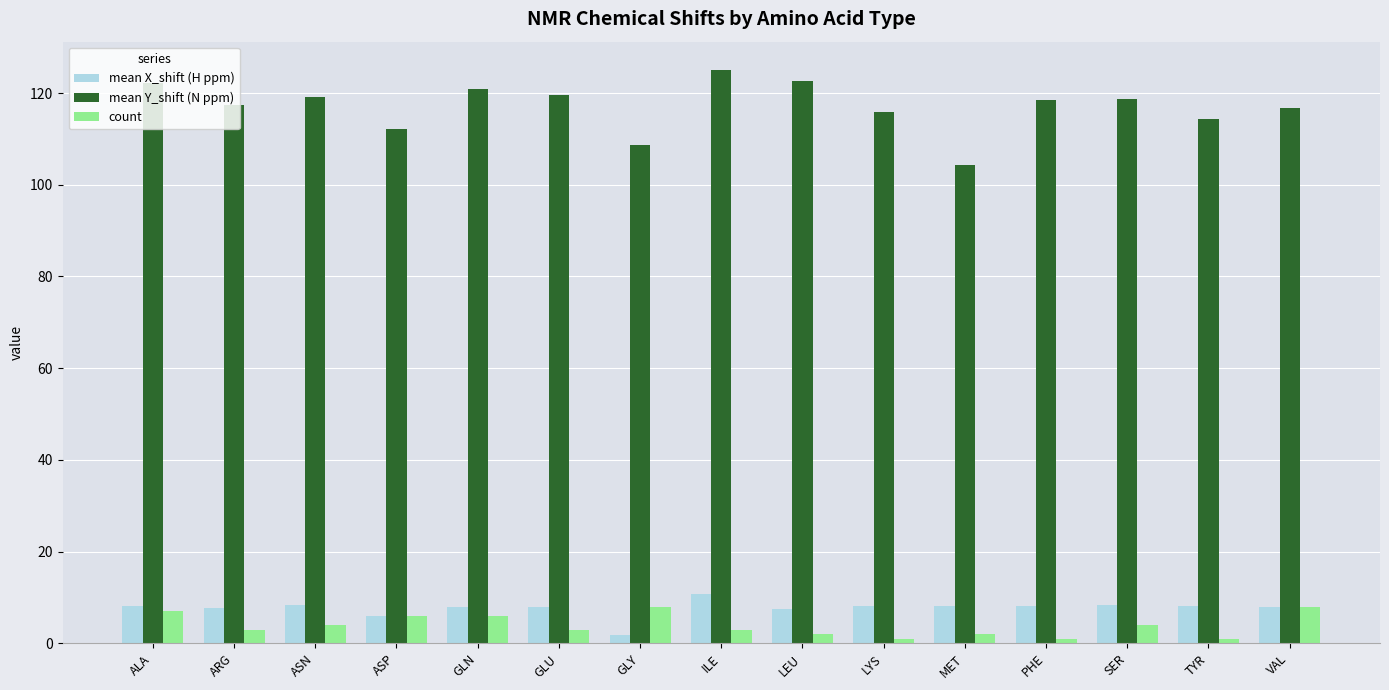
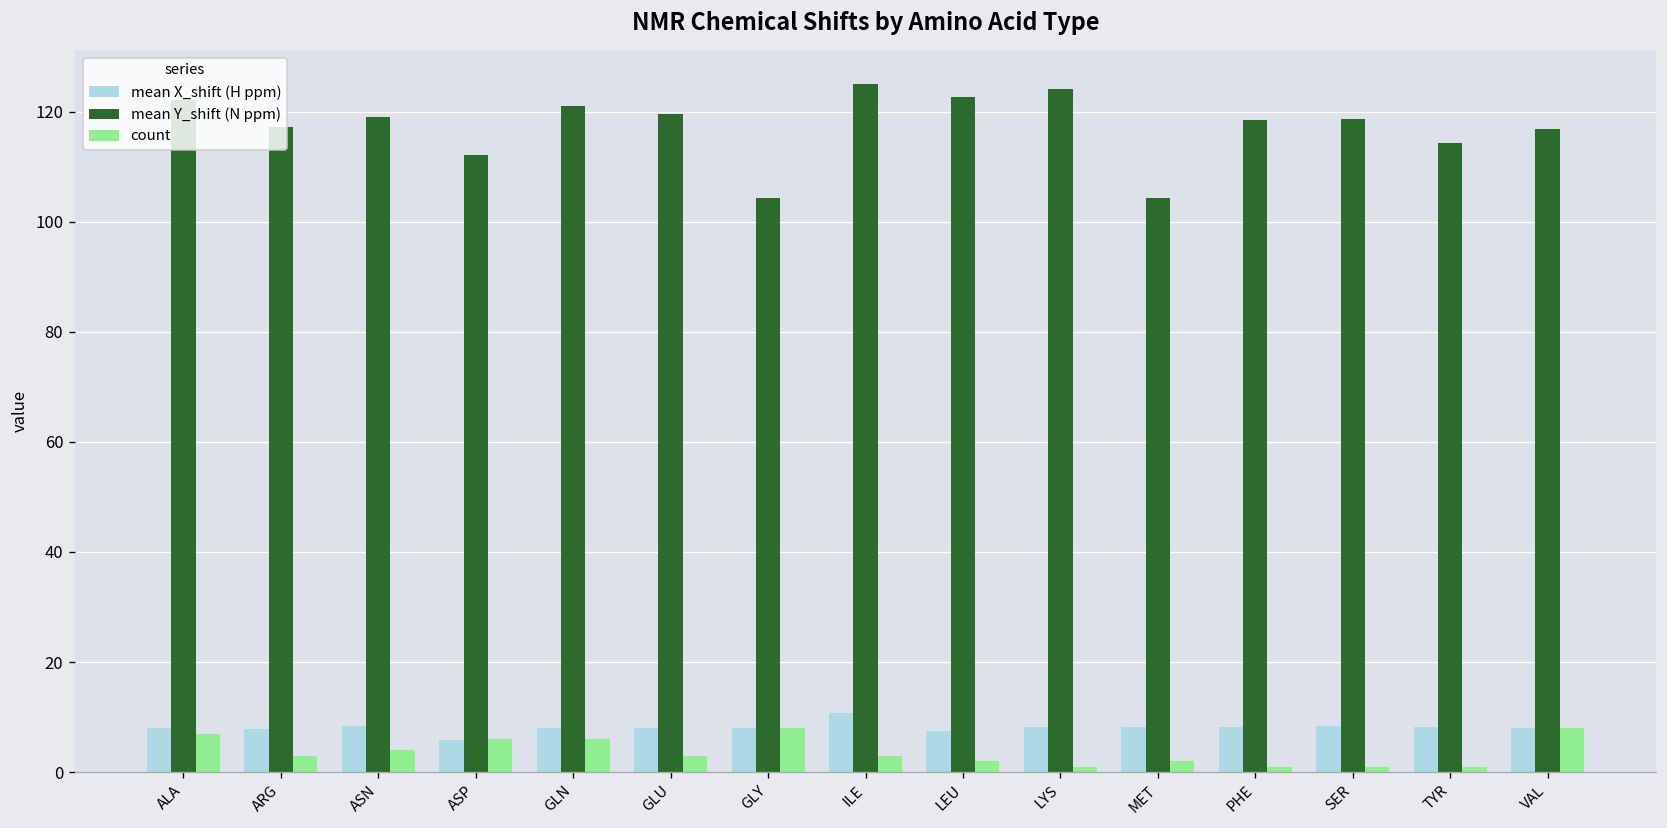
mean X_shift (H ppm), GLY: 2 -> 8
mean Y_shift (N ppm), GLY: 109 -> 104
mean Y_shift (N ppm), LYS: 116 -> 124
count, SER: 4 -> 1
